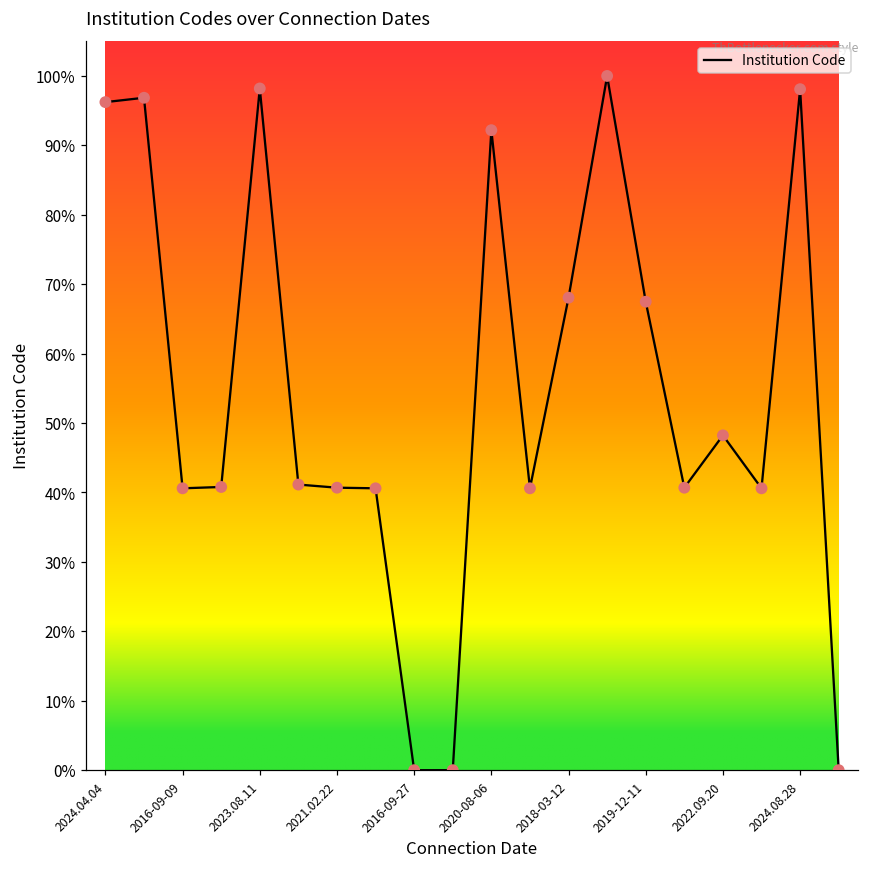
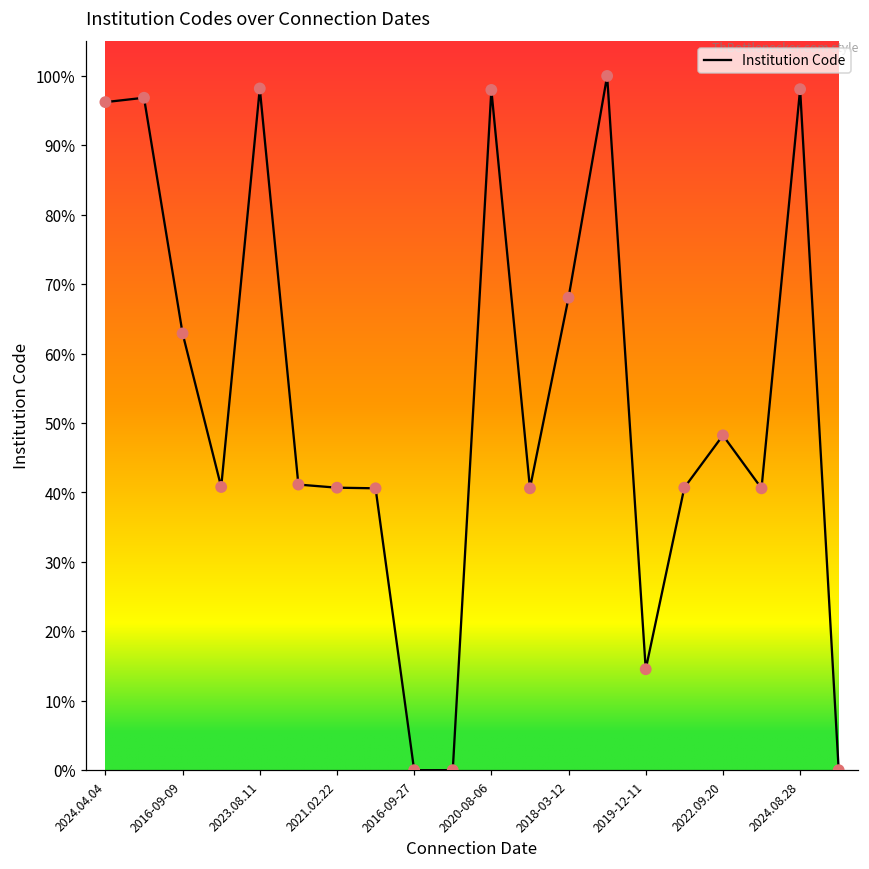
2016-09-09: 41% -> 63%
2020-08-06: 92% -> 98%
2019-12-11: 67% -> 15%
